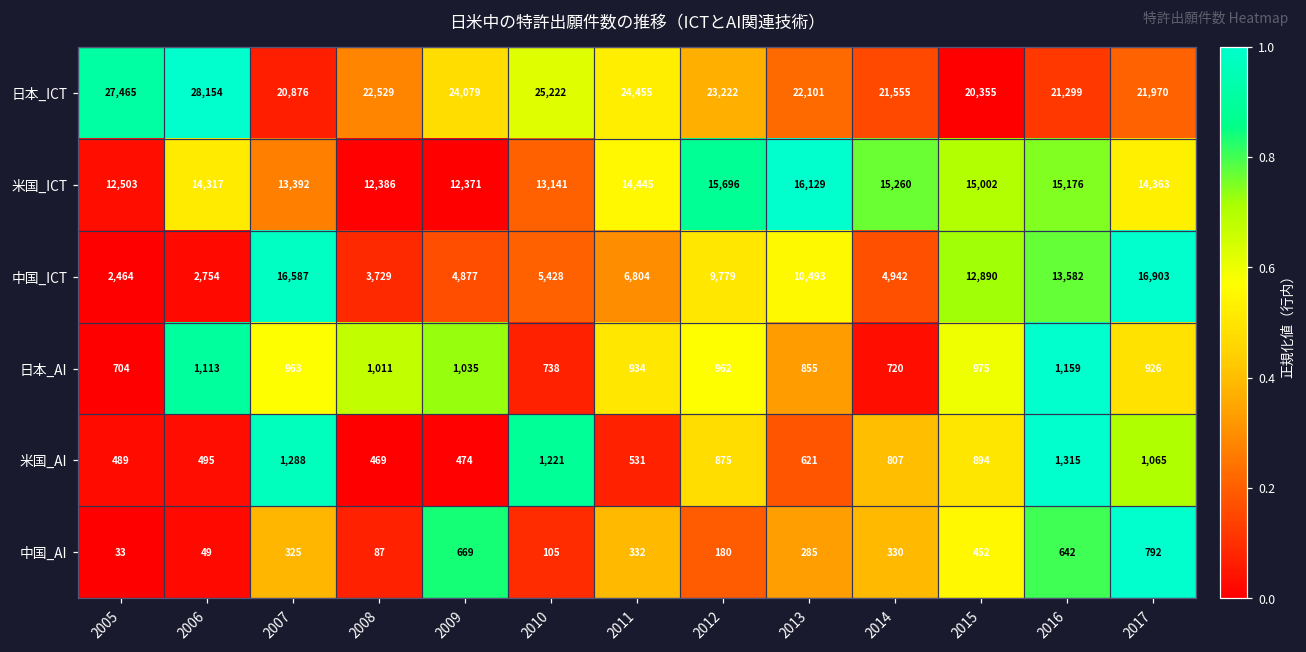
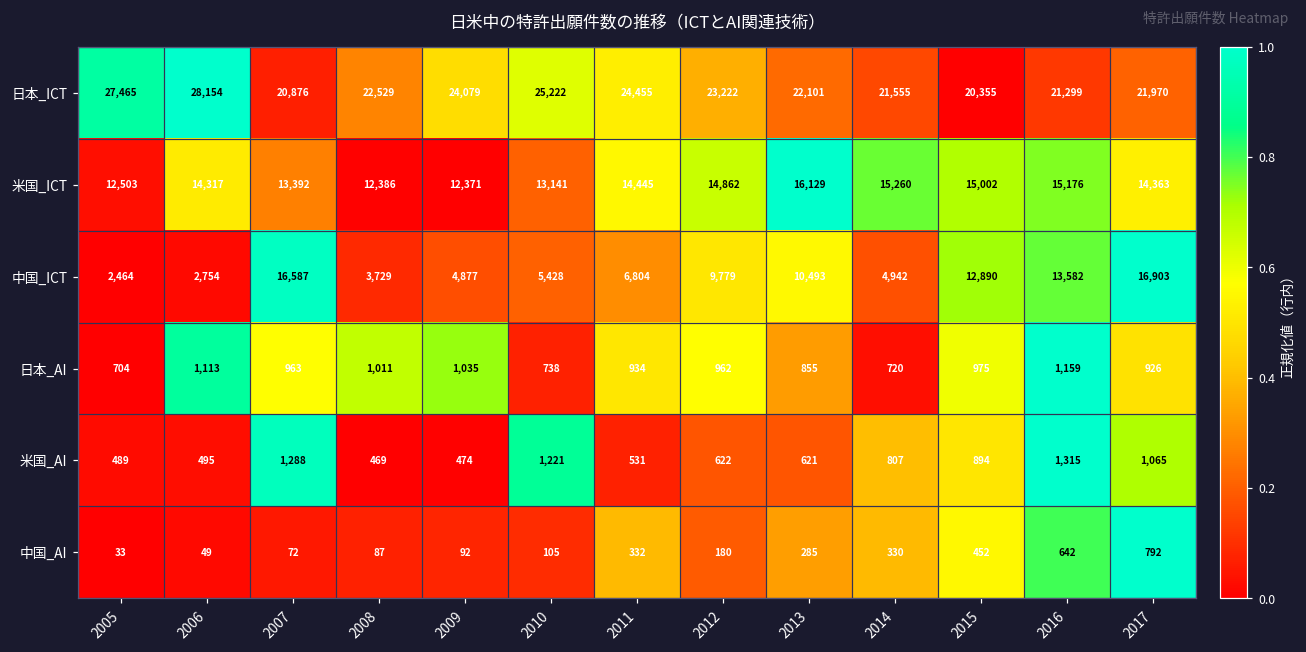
米国_ICT, 2012: 15,696 -> 14,862
米国_AI, 2012: 875 -> 622
中国_AI, 2007: 325 -> 72
中国_AI, 2009: 669 -> 92
